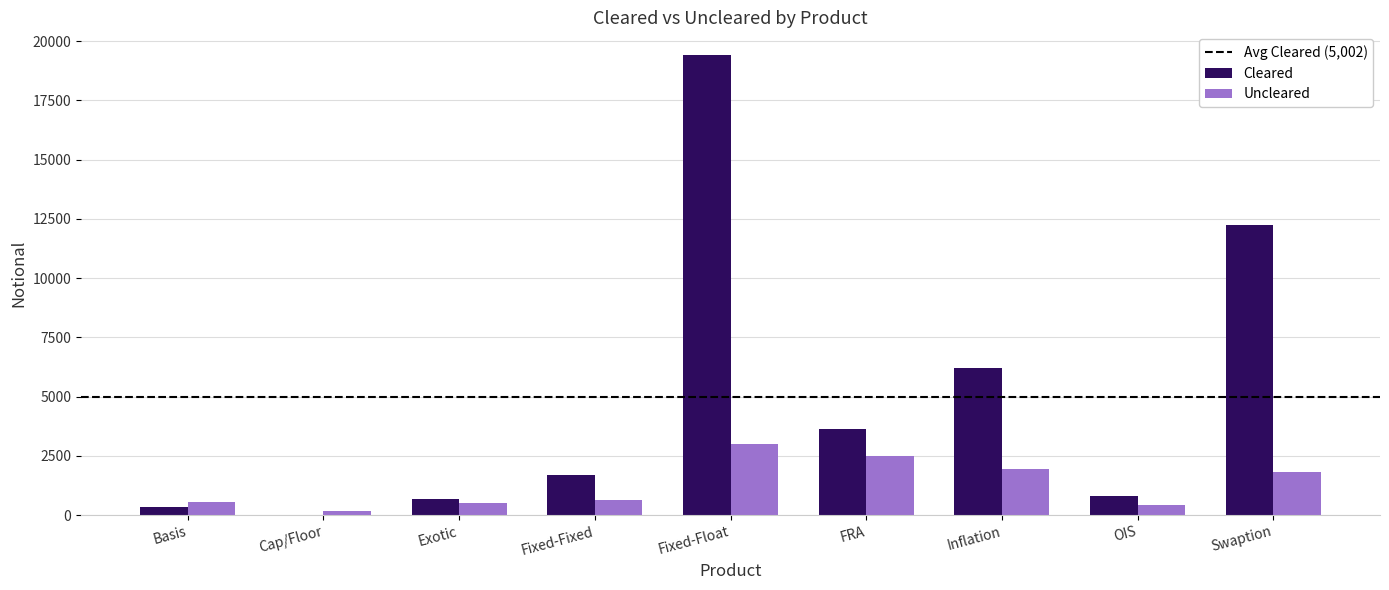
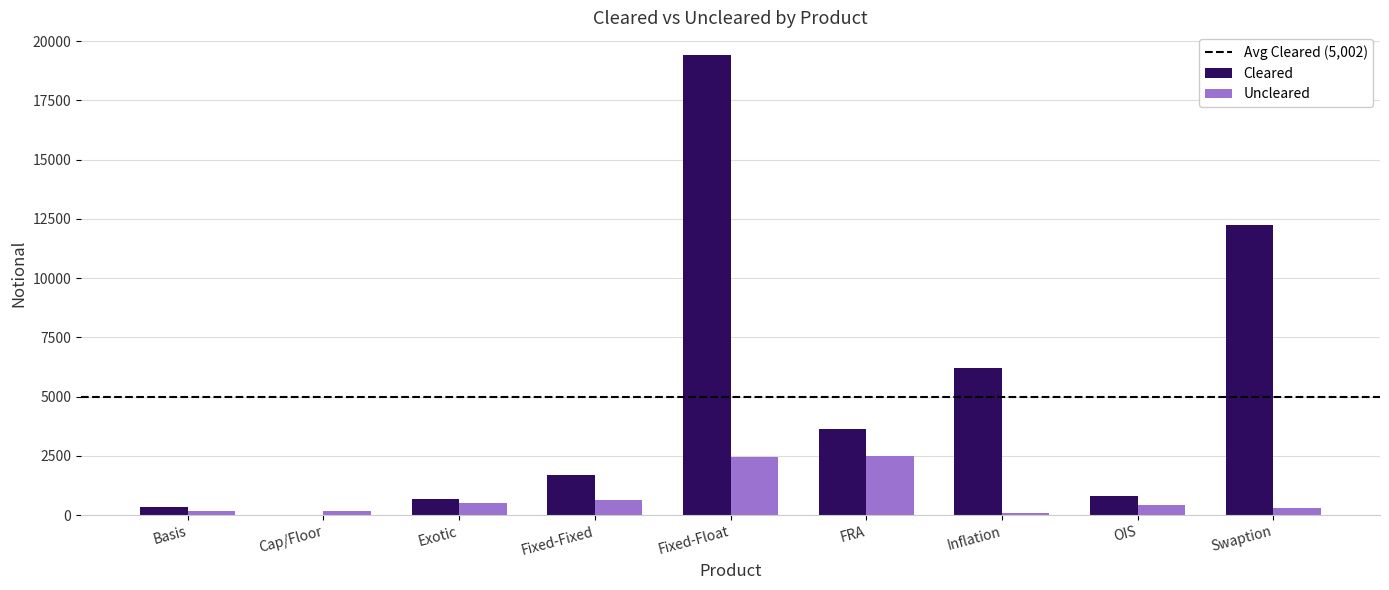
Uncleared, Basis: 500 -> 200
Uncleared, Fixed-Float: 3000 -> 2500
Uncleared, Inflation: 2000 -> 100
Uncleared, Swaption: 1800 -> 300
